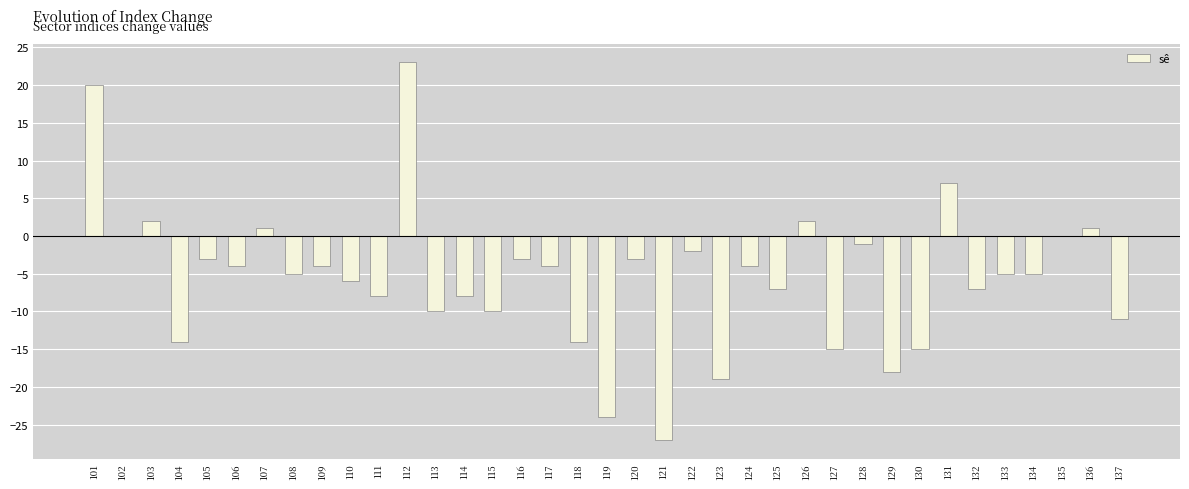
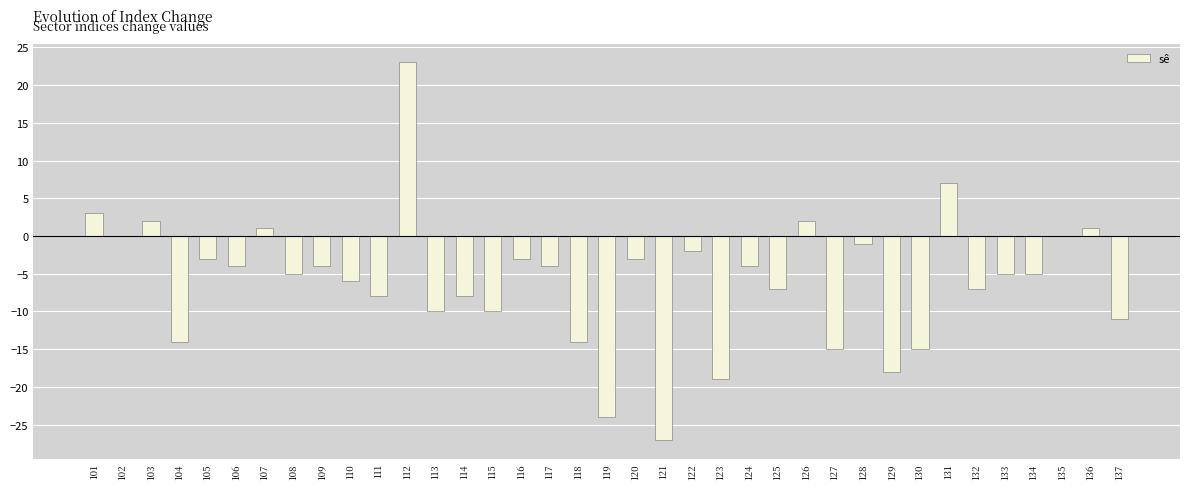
101: 20 -> 3
